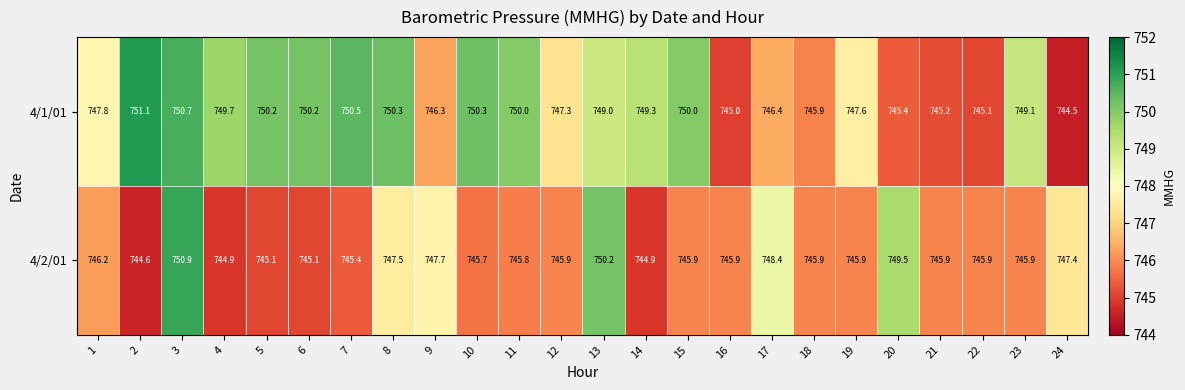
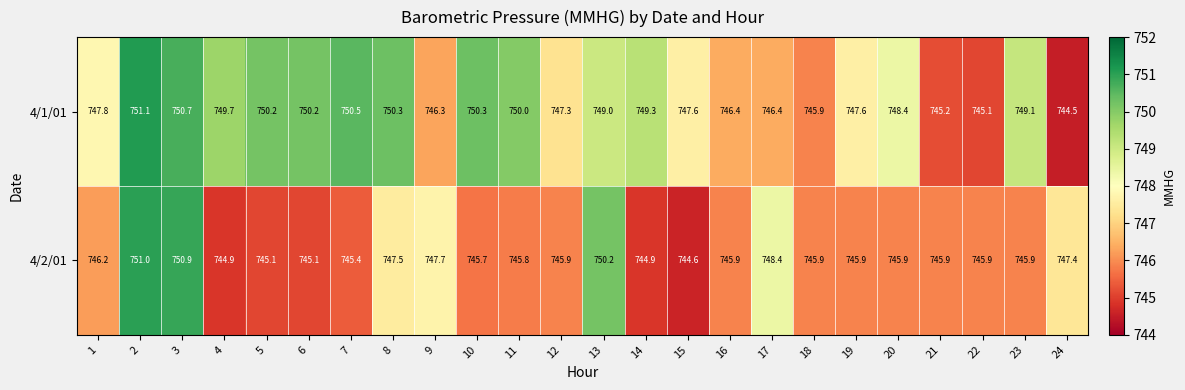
4/1/01, 15: 750.0 -> 747.6
4/1/01, 16: 745.0 -> 746.4
4/1/01, 20: 745.4 -> 748.4
4/2/01, 2: 744.6 -> 751.0
4/2/01, 15: 745.9 -> 744.6
4/2/01, 20: 749.5 -> 745.9
